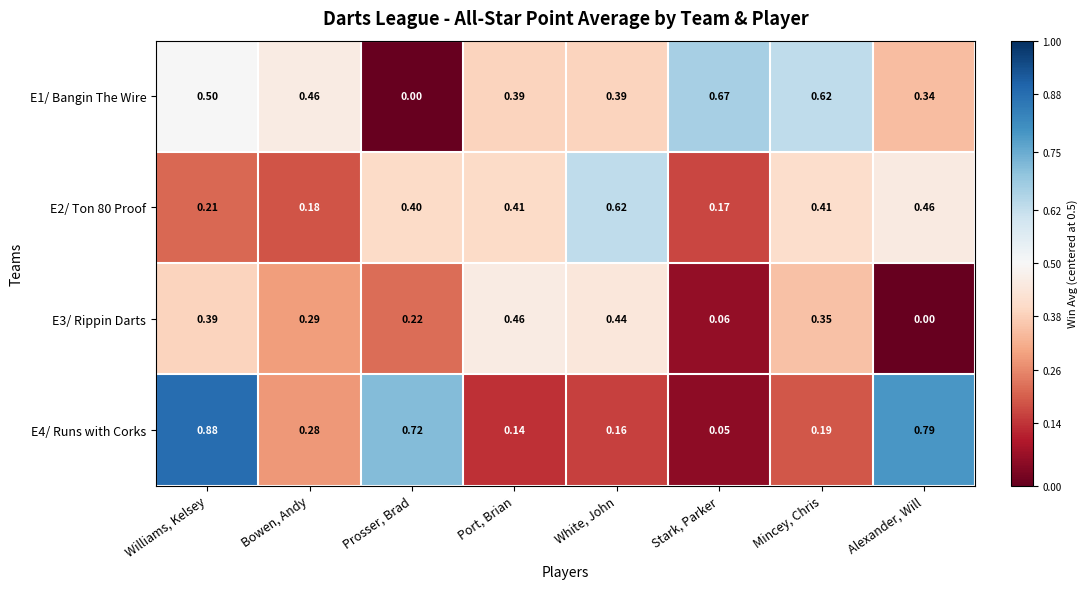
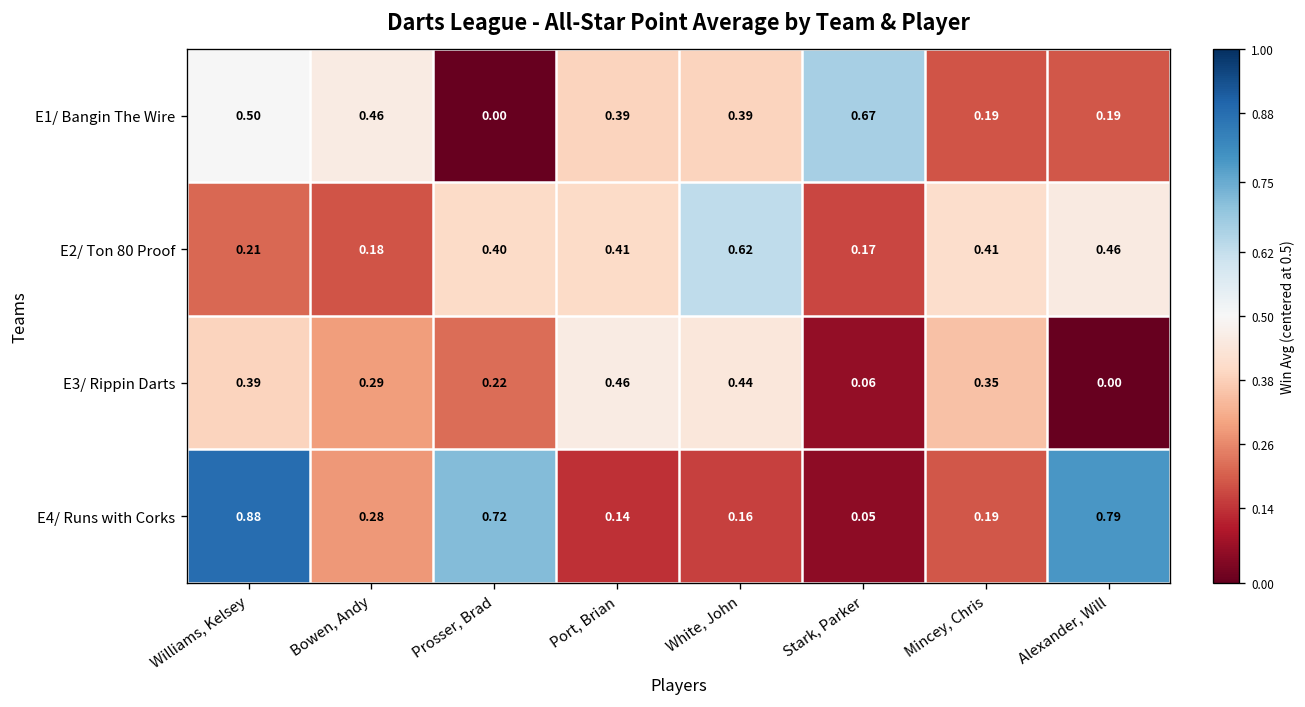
E1/ Bangin The Wire, Mincey, Chris: 0.62 -> 0.19
E1/ Bangin The Wire, Alexander, Will: 0.34 -> 0.19
